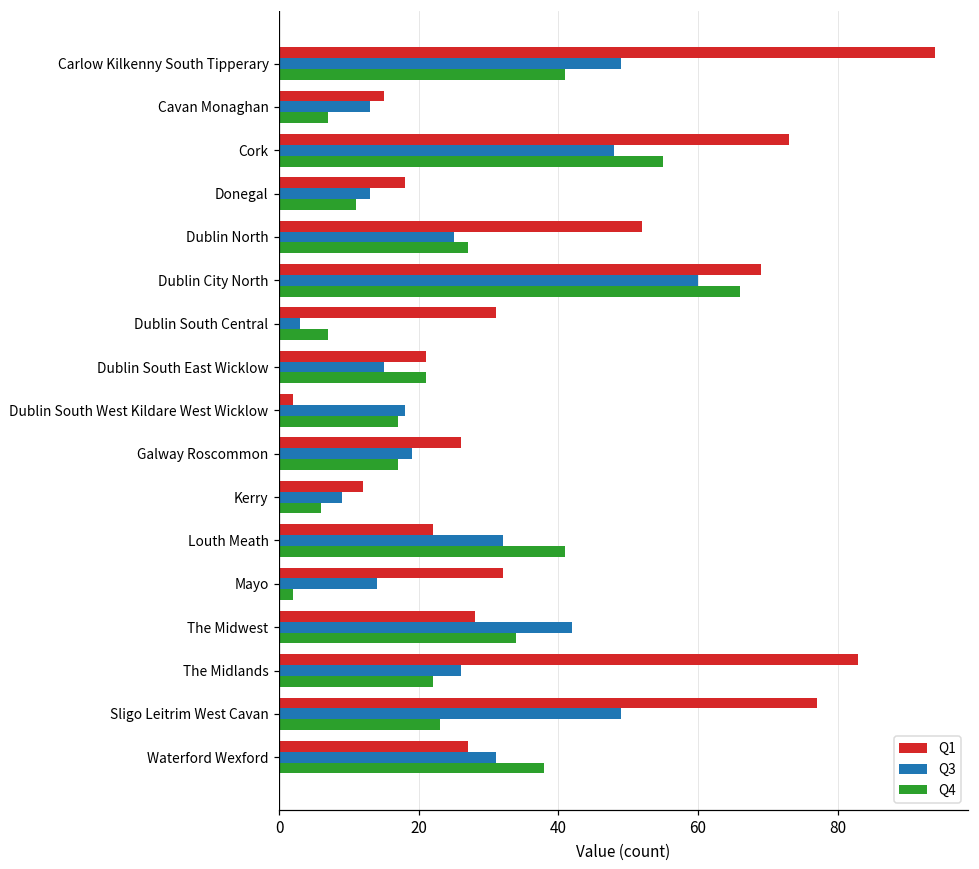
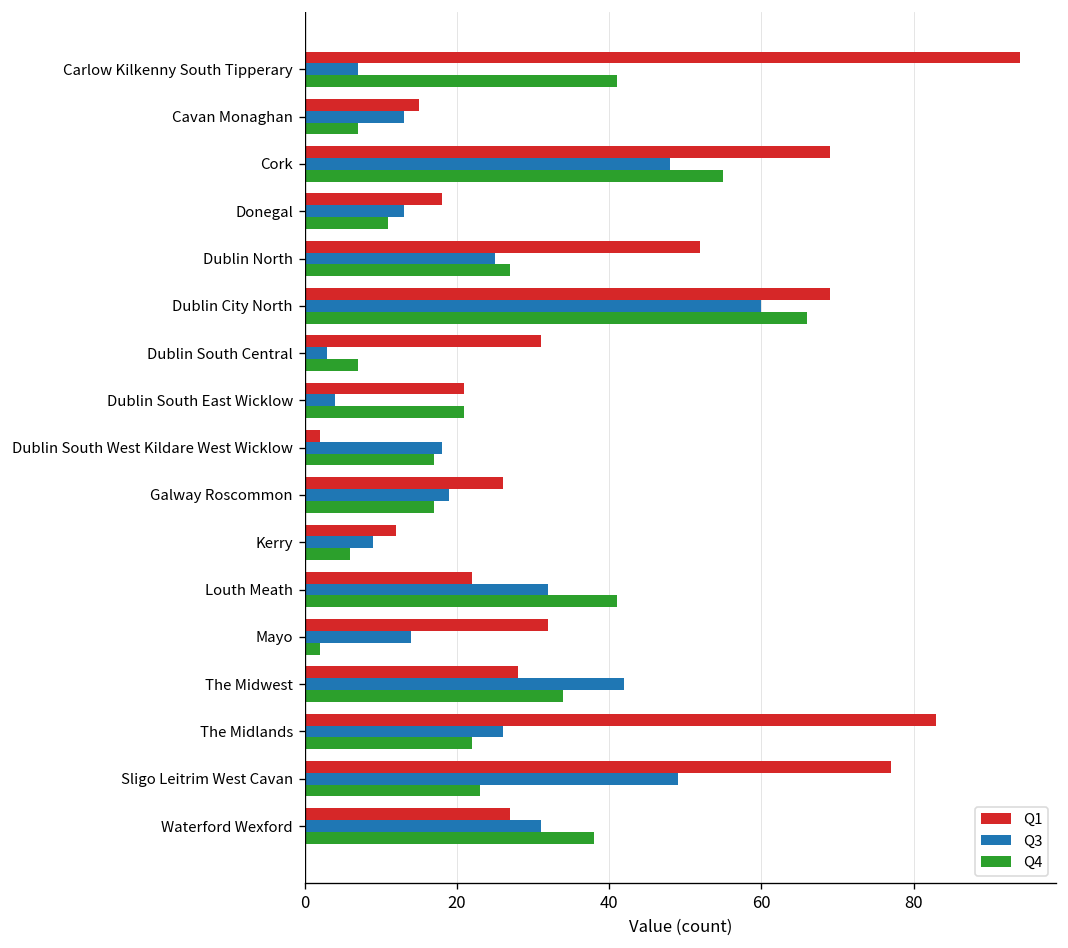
Q3, Carlow Kilkenny South Tipperary: 49 -> 7
Q1, Cork: 73 -> 69
Q3, Dublin South East Wicklow: 15 -> 4
